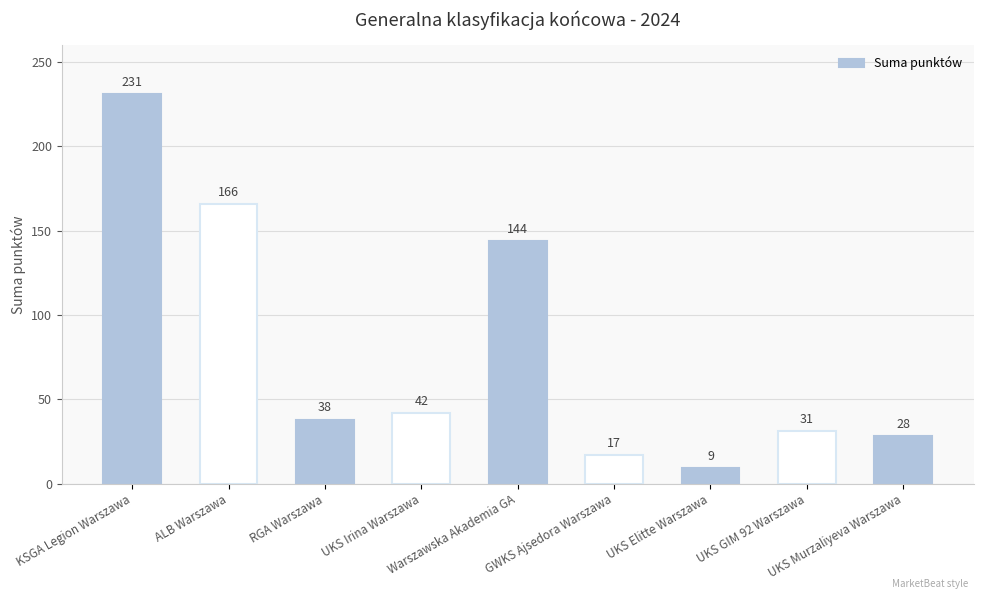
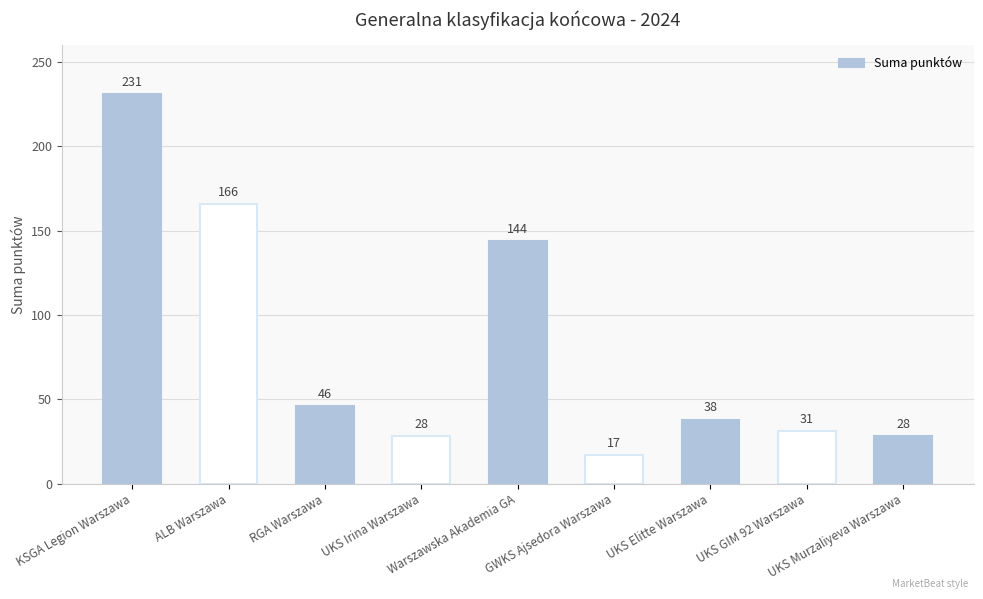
RGA Warszawa: 38 -> 46
UKS Irina Warszawa: 42 -> 28
UKS Elitte Warszawa: 9 -> 38
